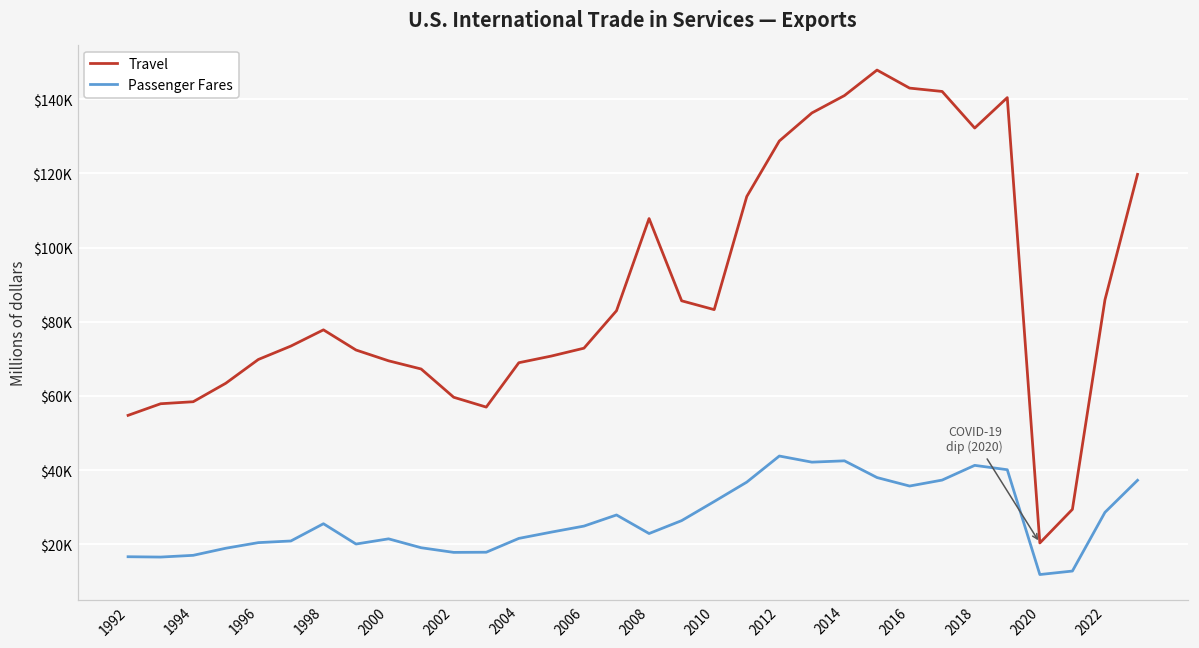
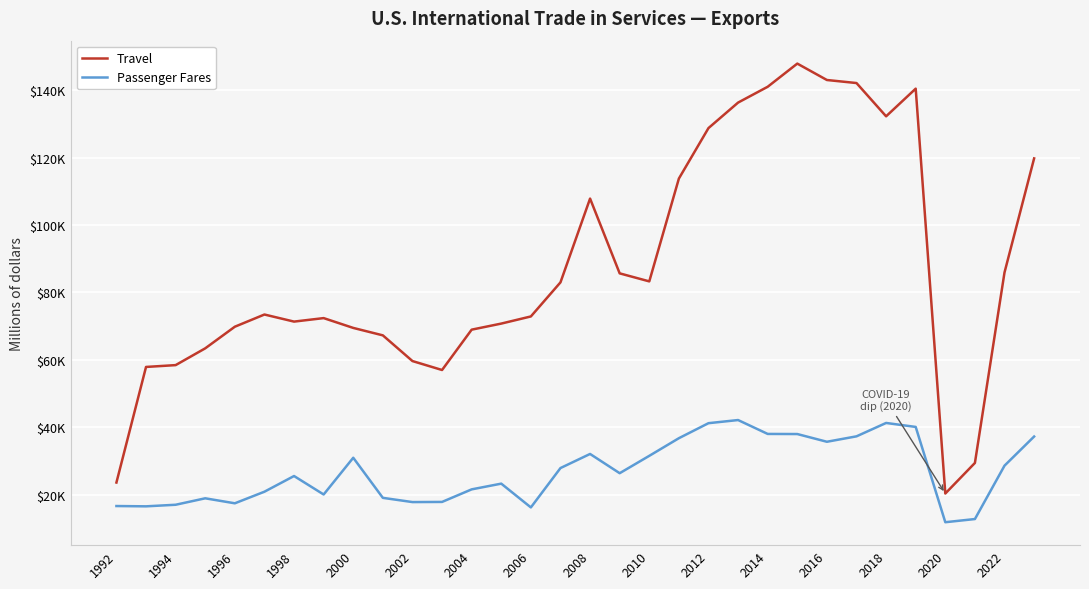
Travel, 1992: $55000 -> $24000
Passenger Fares, 1996: $20000 -> $17000
Travel, 1998: $78000 -> $71000
Passenger Fares, 2000: $21000 -> $31000
Passenger Fares, 2006: $25000 -> $16000
Passenger Fares, 2008: $23000 -> $32000
Passenger Fares, 2012: $44000 -> $41000
Passenger Fares, 2014: $42000 -> $38000
